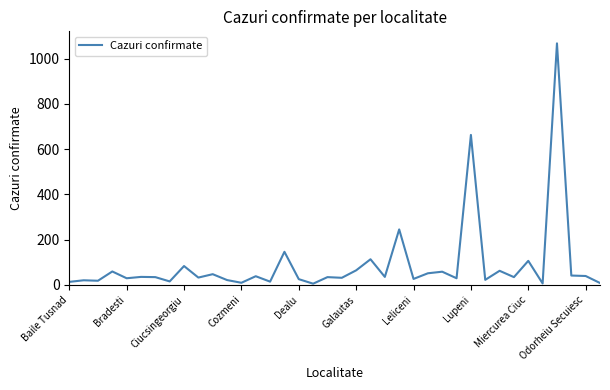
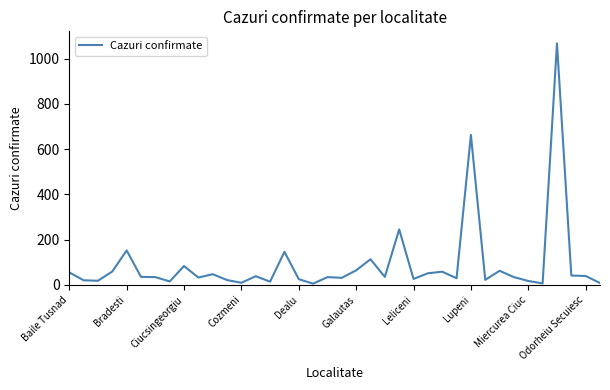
Baile Tusnad: 10 -> 60
Bradesti: 30 -> 150
Miercurea Ciuc: 110 -> 20
